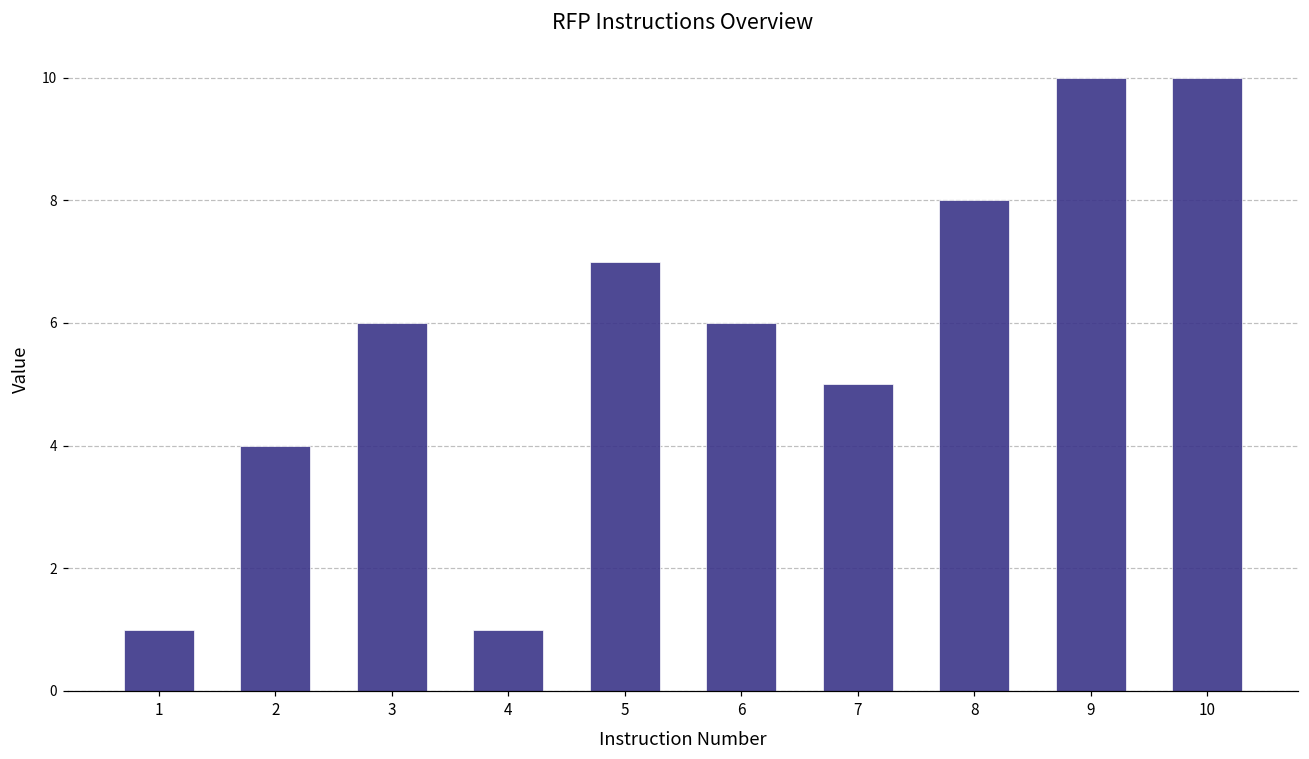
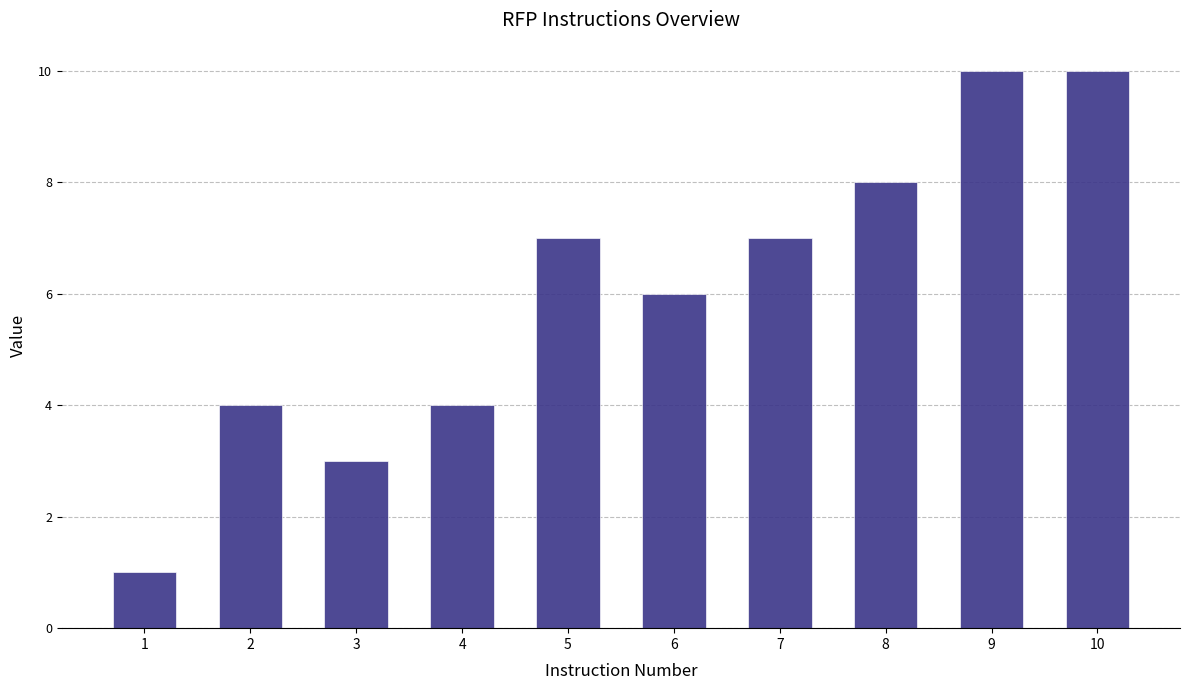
3: 6 -> 3
4: 1 -> 4
7: 5 -> 7
